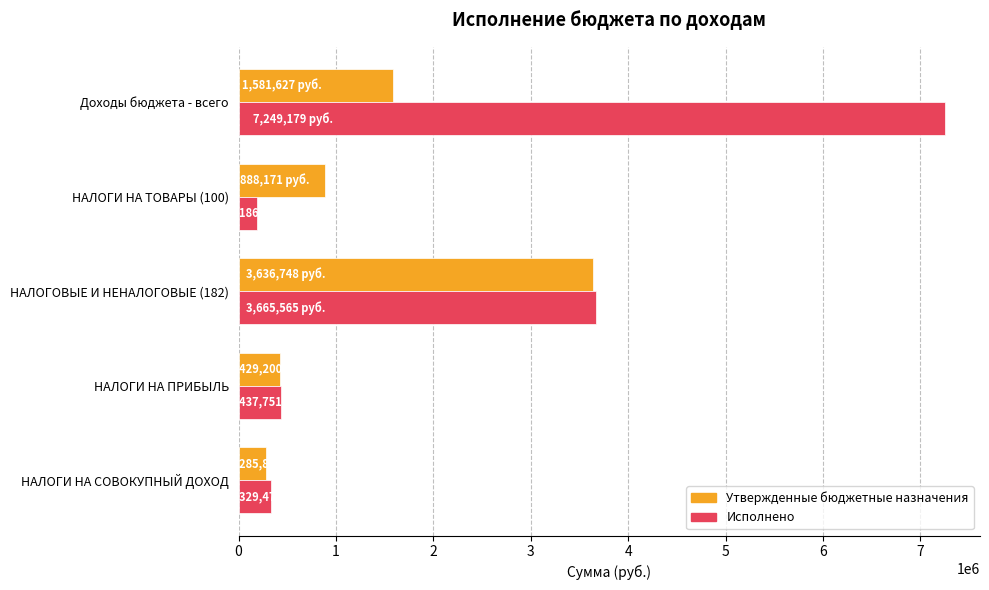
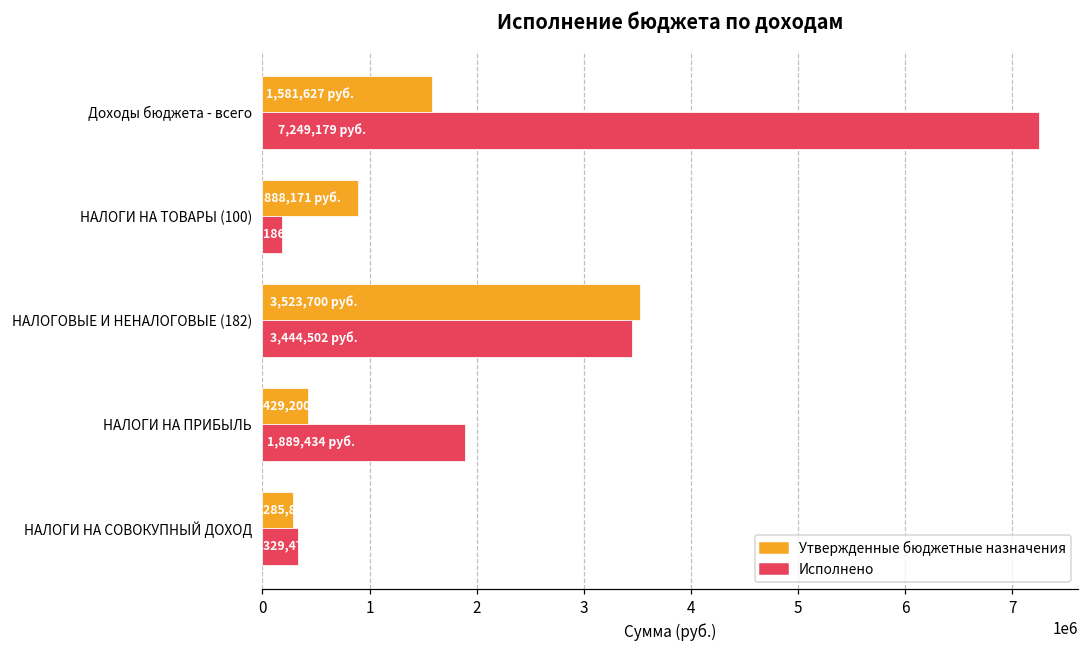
Утвержденные бюджетные назначения, НАЛОГОВЫЕ И НЕНАЛОГОВЫЕ (182): 3,636,748 -> 3,523,700
Исполнено, НАЛОГОВЫЕ И НЕНАЛОГОВЫЕ (182): 3,665,565 -> 3,444,502
Исполнено, НАЛОГИ НА ПРИБЫЛЬ: 437,751 -> 1,889,434
